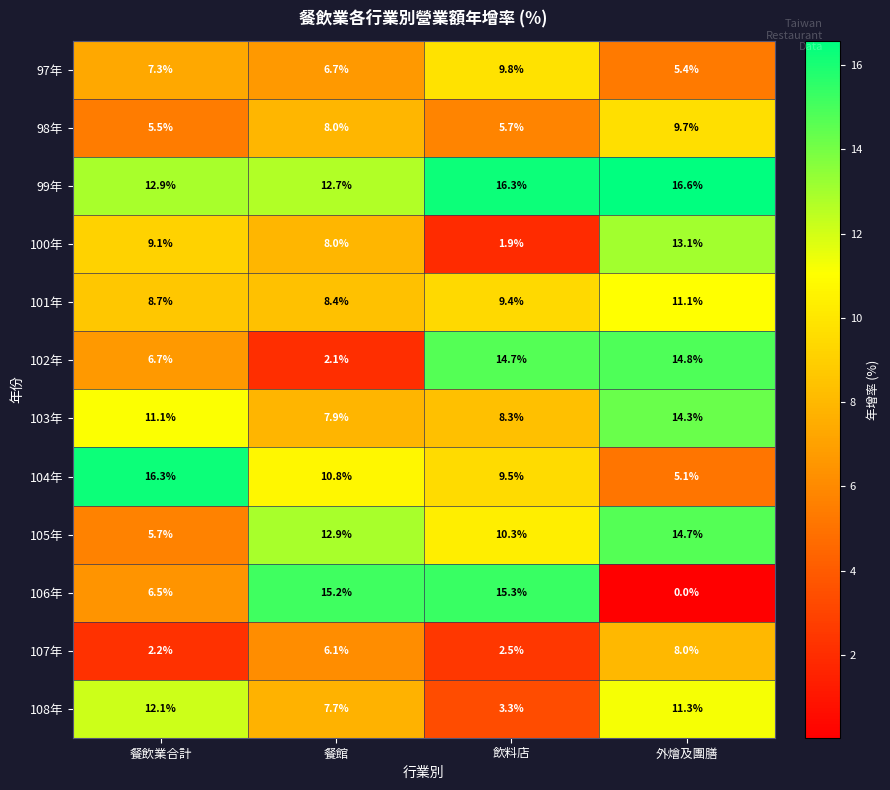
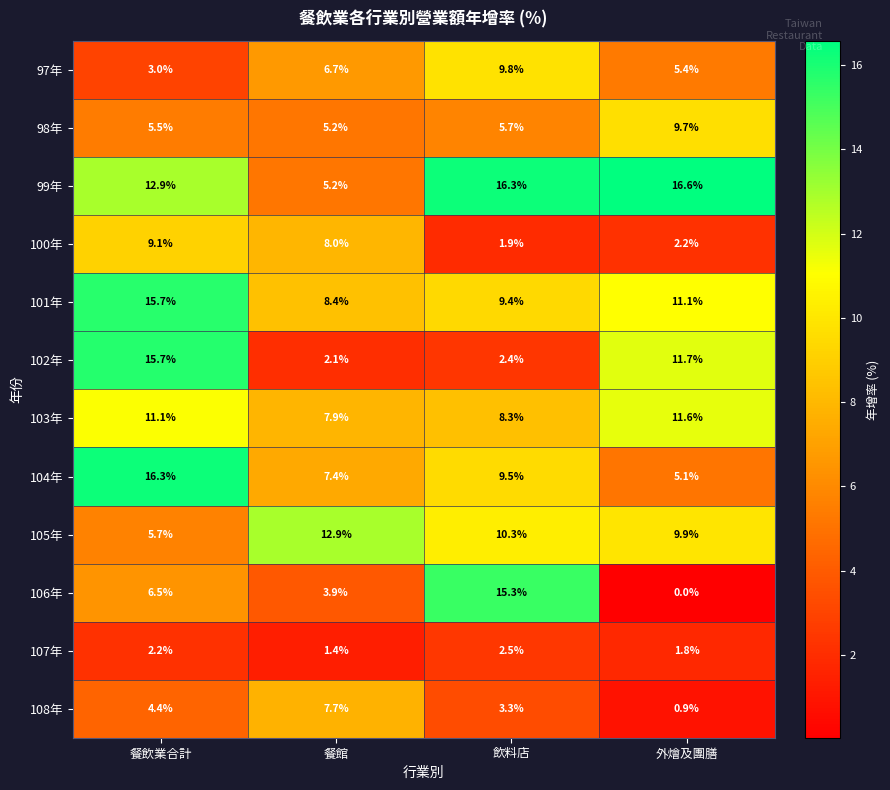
97年, 餐飲業合計: 7.3% -> 3.0%
98年, 餐館: 8.0% -> 5.2%
99年, 餐館: 12.7% -> 5.2%
100年, 外燴及團膳: 13.1% -> 2.2%
101年, 餐飲業合計: 8.7% -> 15.7%
102年, 餐飲業合計: 6.7% -> 15.7%
102年, 飲料店: 14.7% -> 2.4%
102年, 外燴及團膳: 14.8% -> 11.7%
103年, 外燴及團膳: 14.3% -> 11.6%
104年, 餐館: 10.8% -> 7.4%
105年, 外燴及團膳: 14.7% -> 9.9%
106年, 餐館: 15.2% -> 3.9%
107年, 餐館: 6.1% -> 1.4%
107年, 外燴及團膳: 8.0% -> 1.8%
108年, 餐飲業合計: 12.1% -> 4.4%
108年, 外燴及團膳: 11.3% -> 0.9%
